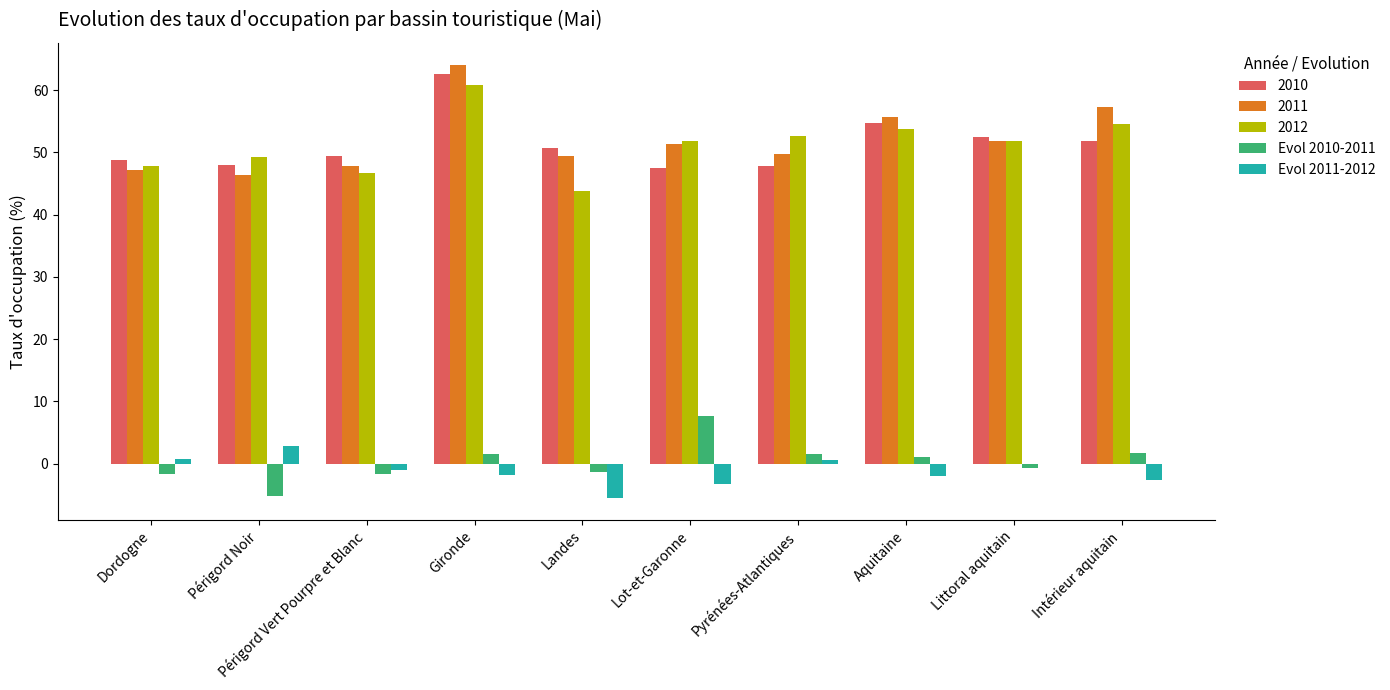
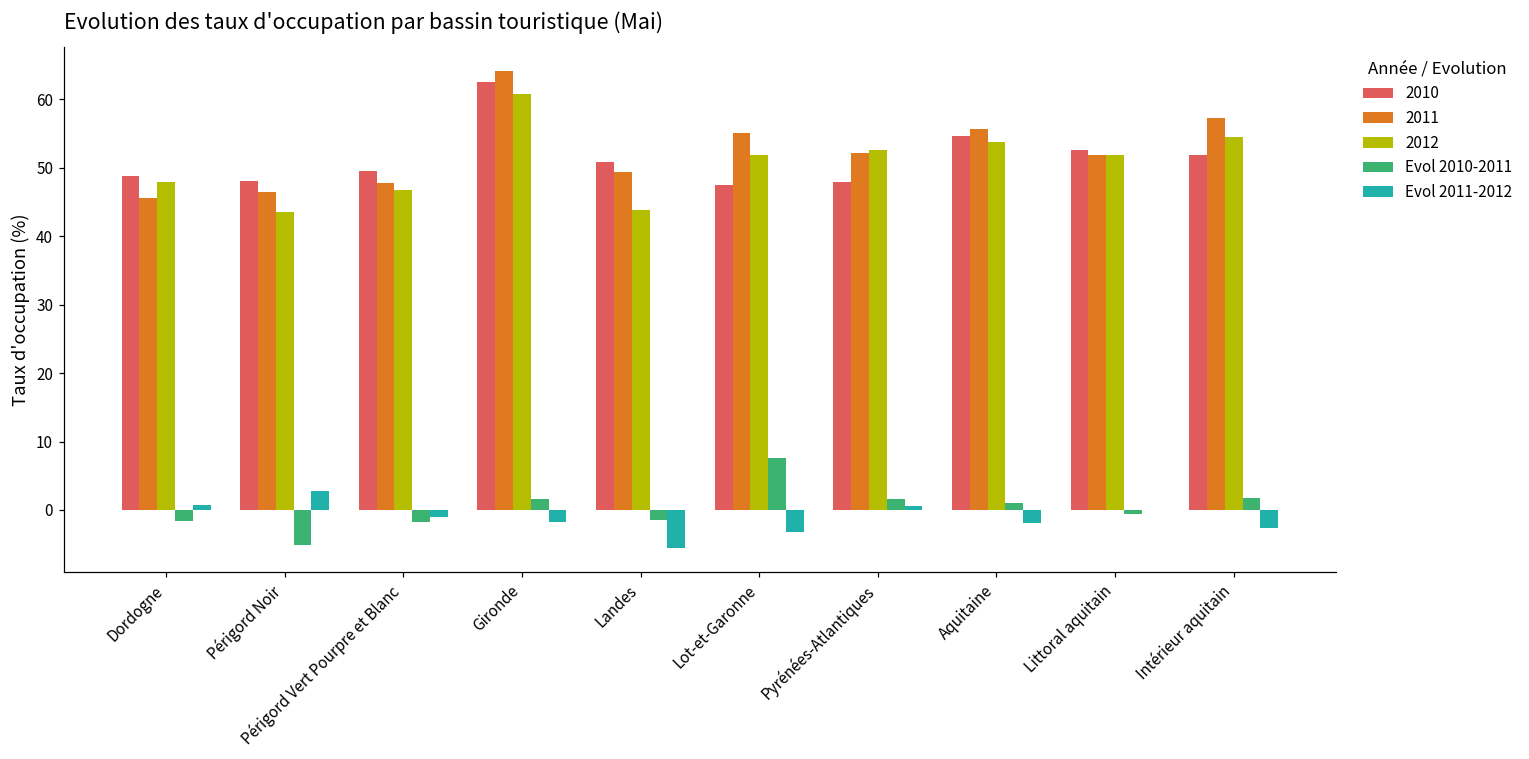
2011, Dordogne: 47 -> 46
2012, Périgord Noir: 49 -> 43
2011, Lot-et-Garonne: 51 -> 55
2011, Pyrénées-Atlantiques: 50 -> 52
